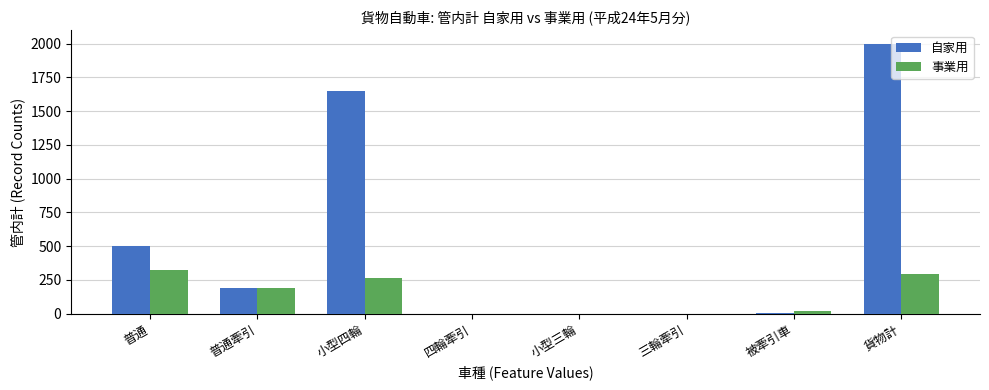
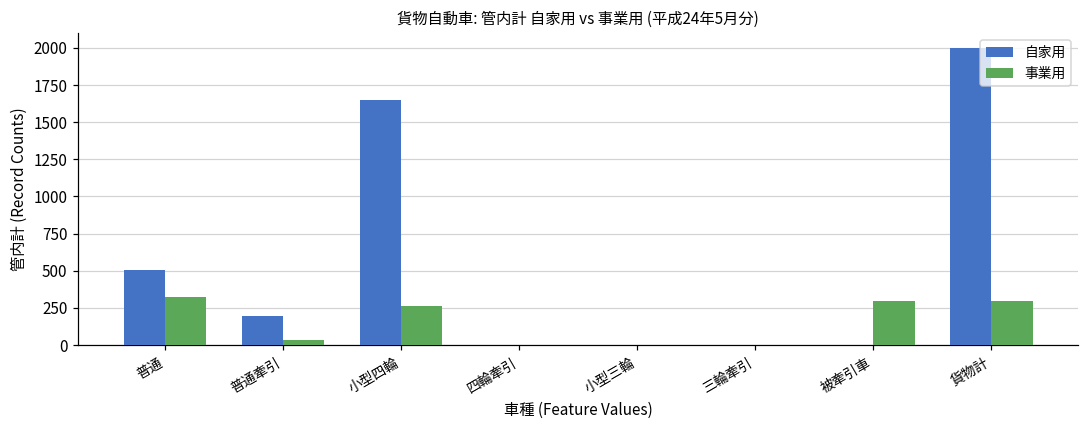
事業用, 普通牽引: 190 -> 30
事業用, 被牽引車: 20 -> 300
